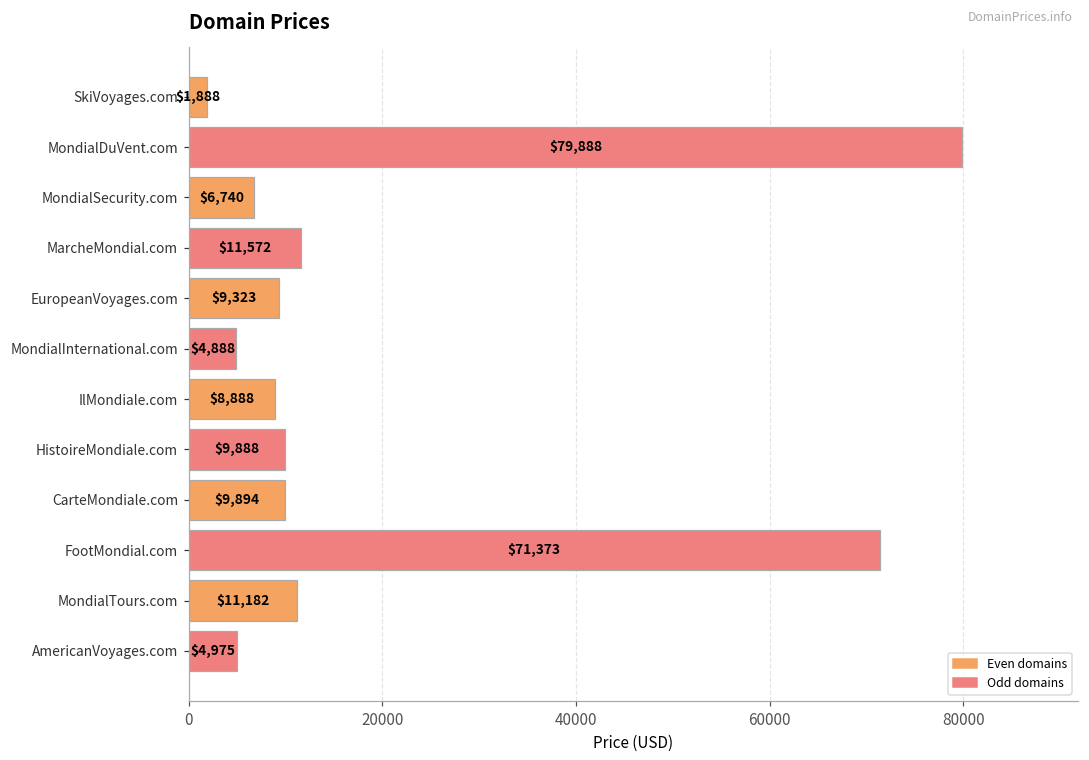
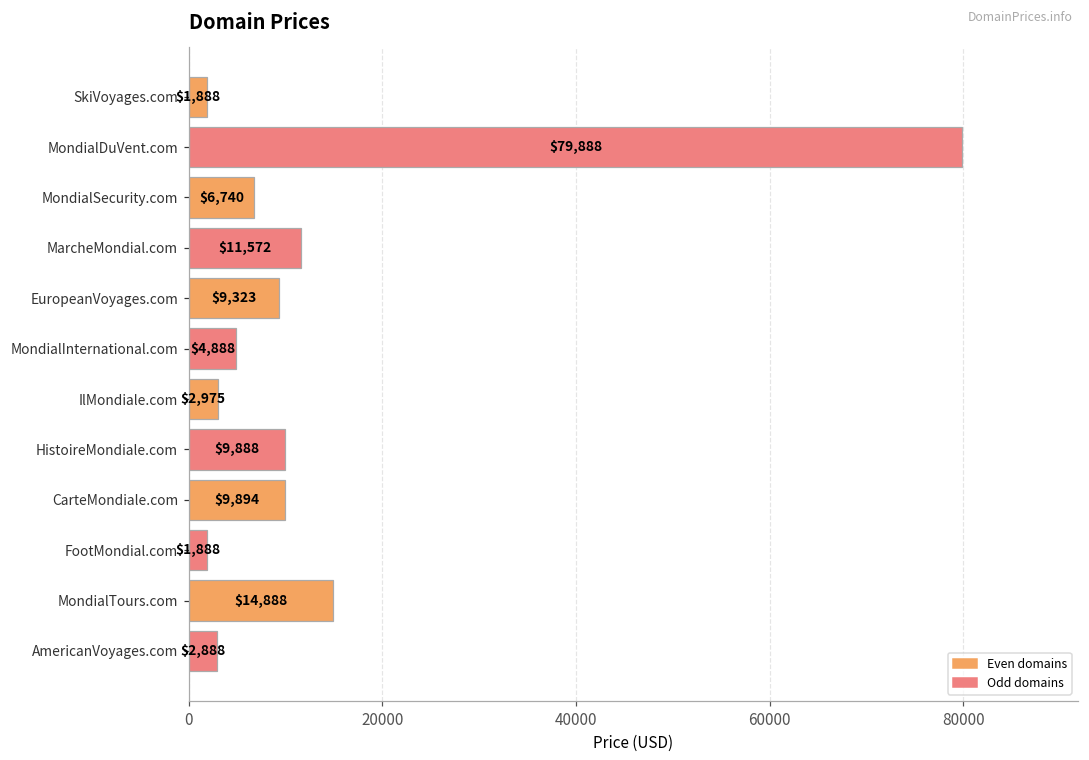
IlMondiale.com: $8,888 -> $2,975
FootMondial.com: $71,373 -> $1,888
MondialTours.com: $11,182 -> $14,888
AmericanVoyages.com: $4,975 -> $2,888
